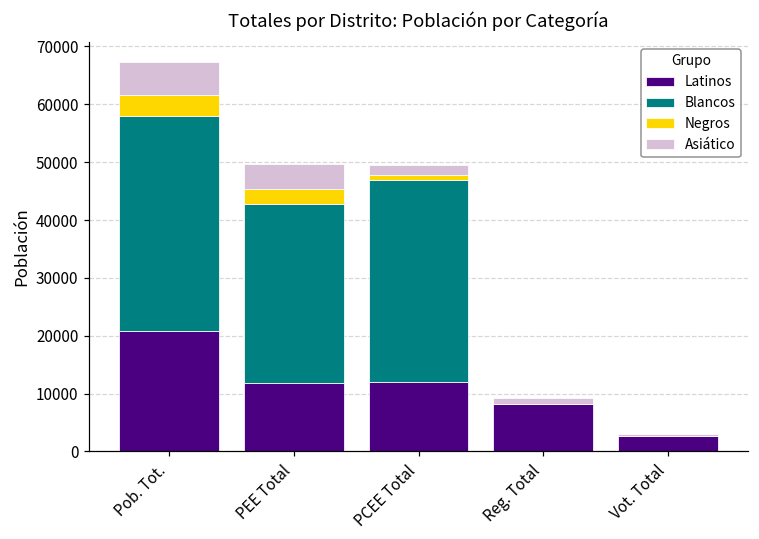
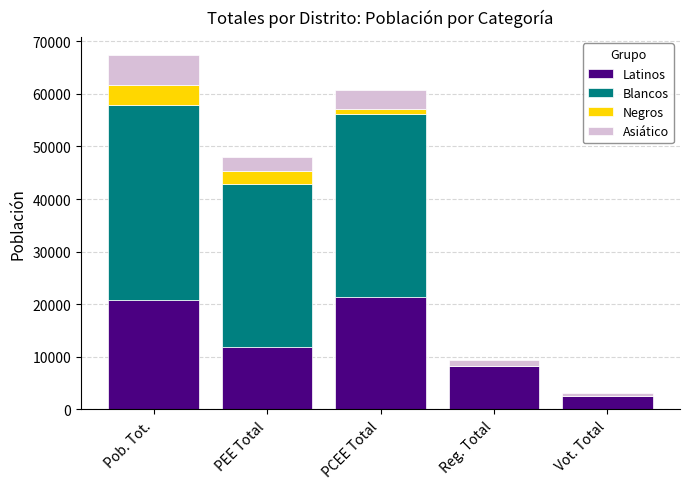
Asiático, PEE Total: 4000 -> 3000
Latinos, PCEE Total: 12000 -> 21000
Asiático, PCEE Total: 2000 -> 3000
